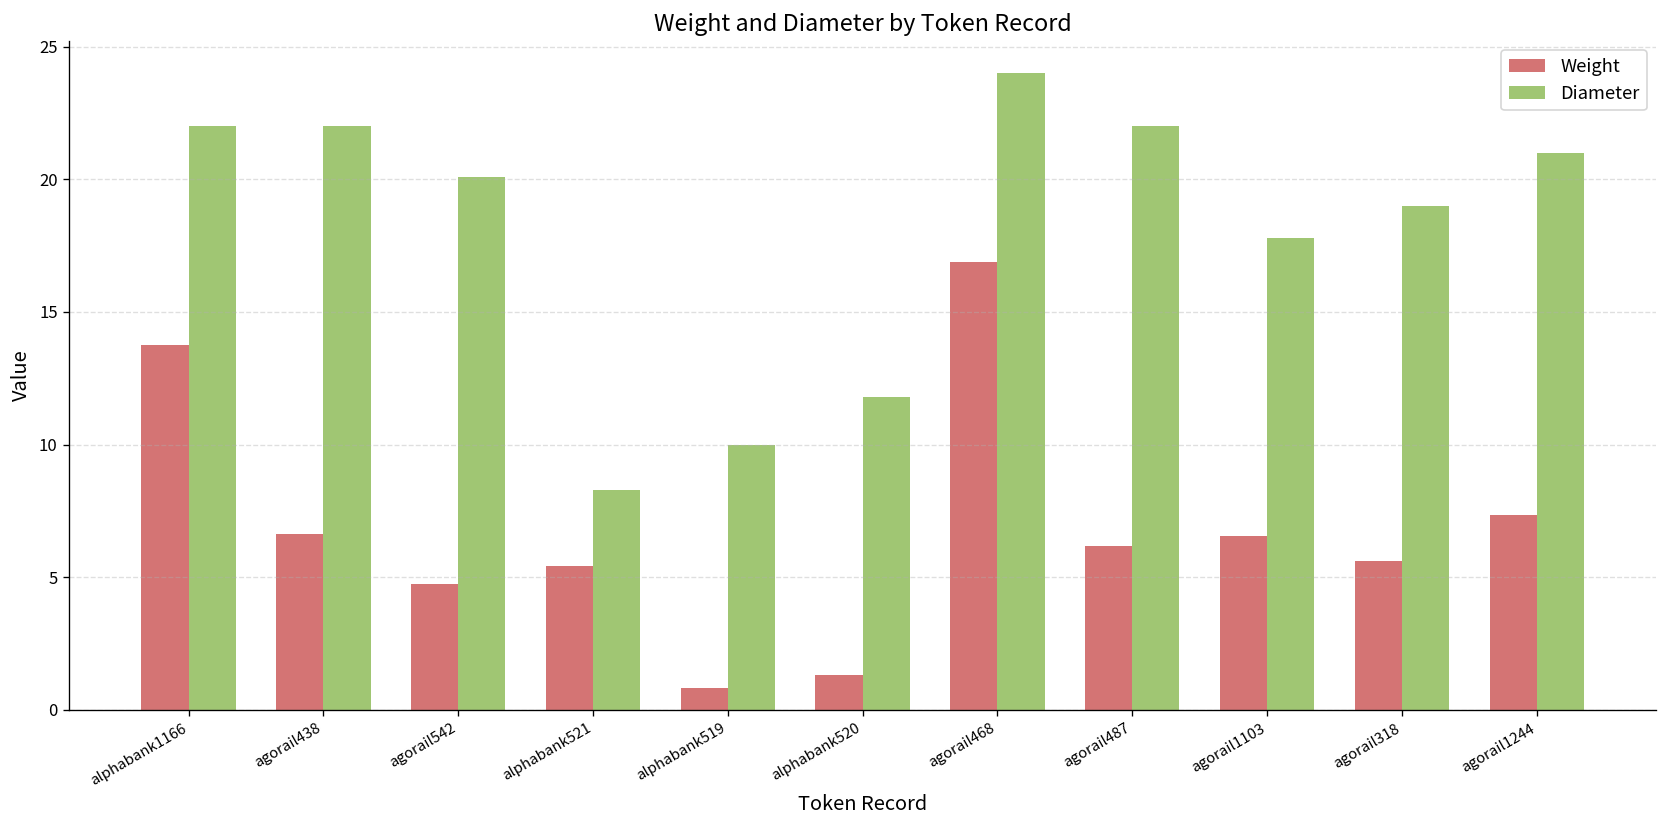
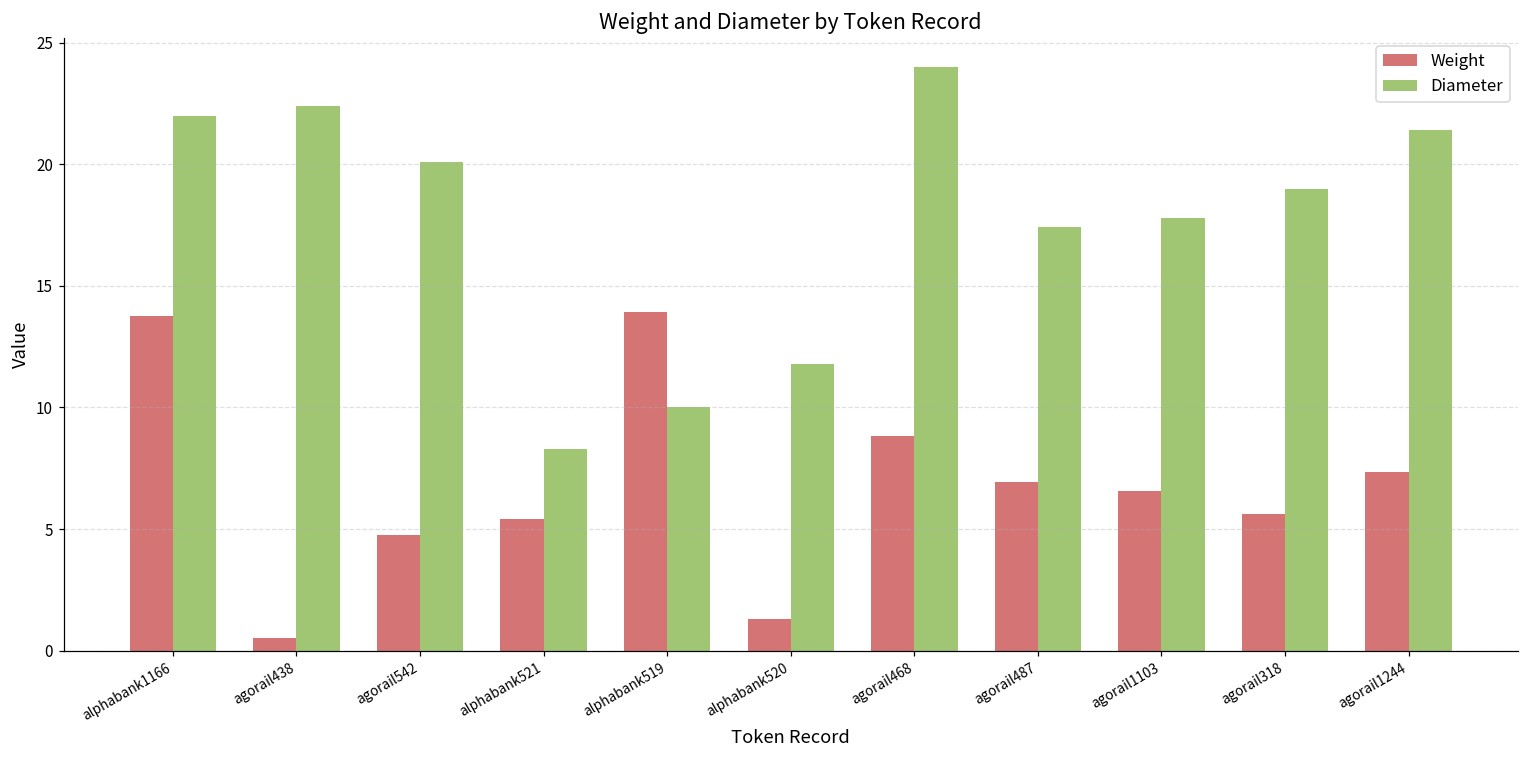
Weight, agorail438: 6.6 -> 0.5
Diameter, agorail438: 22.0 -> 22.4
Weight, alphabank519: 0.8 -> 13.9
Weight, agorail468: 16.9 -> 8.8
Weight, agorail487: 6.2 -> 6.9
Diameter, agorail487: 22.0 -> 17.4
Diameter, agorail1244: 21.0 -> 21.4
